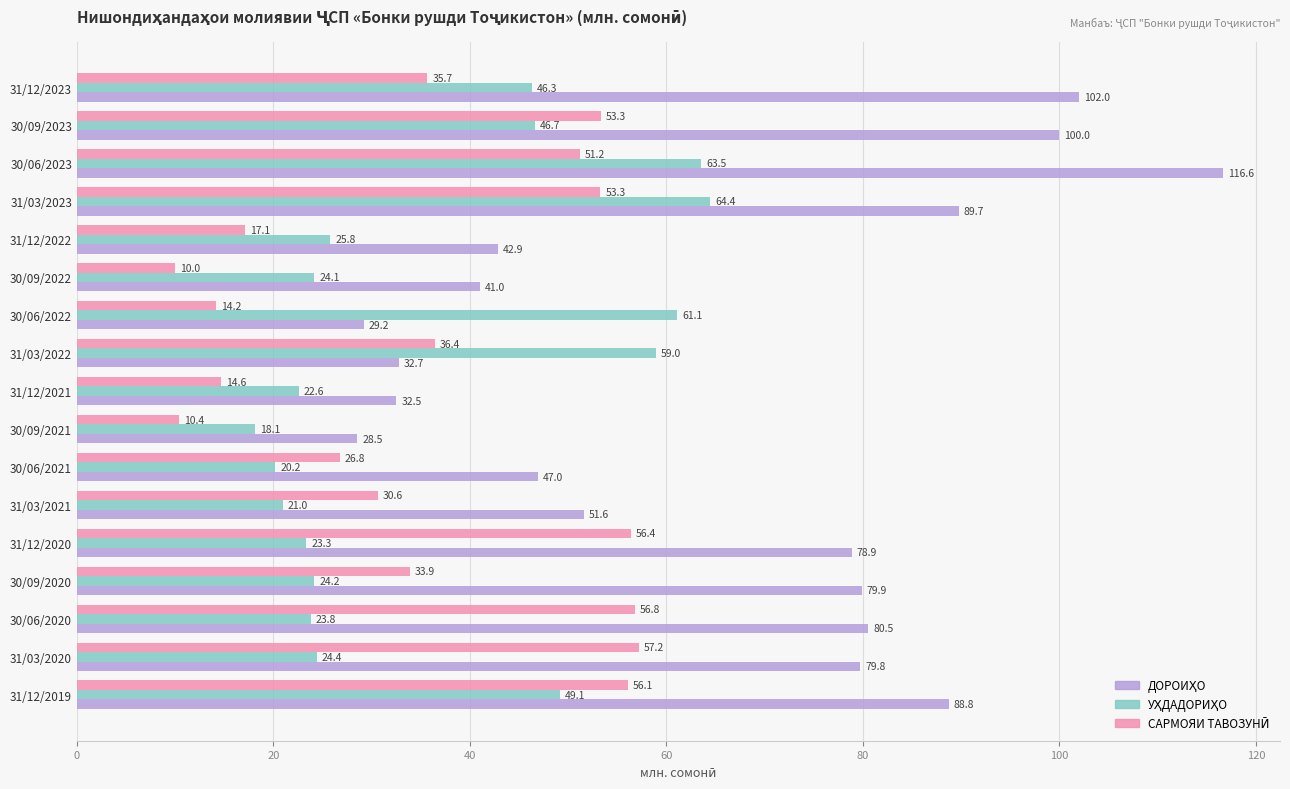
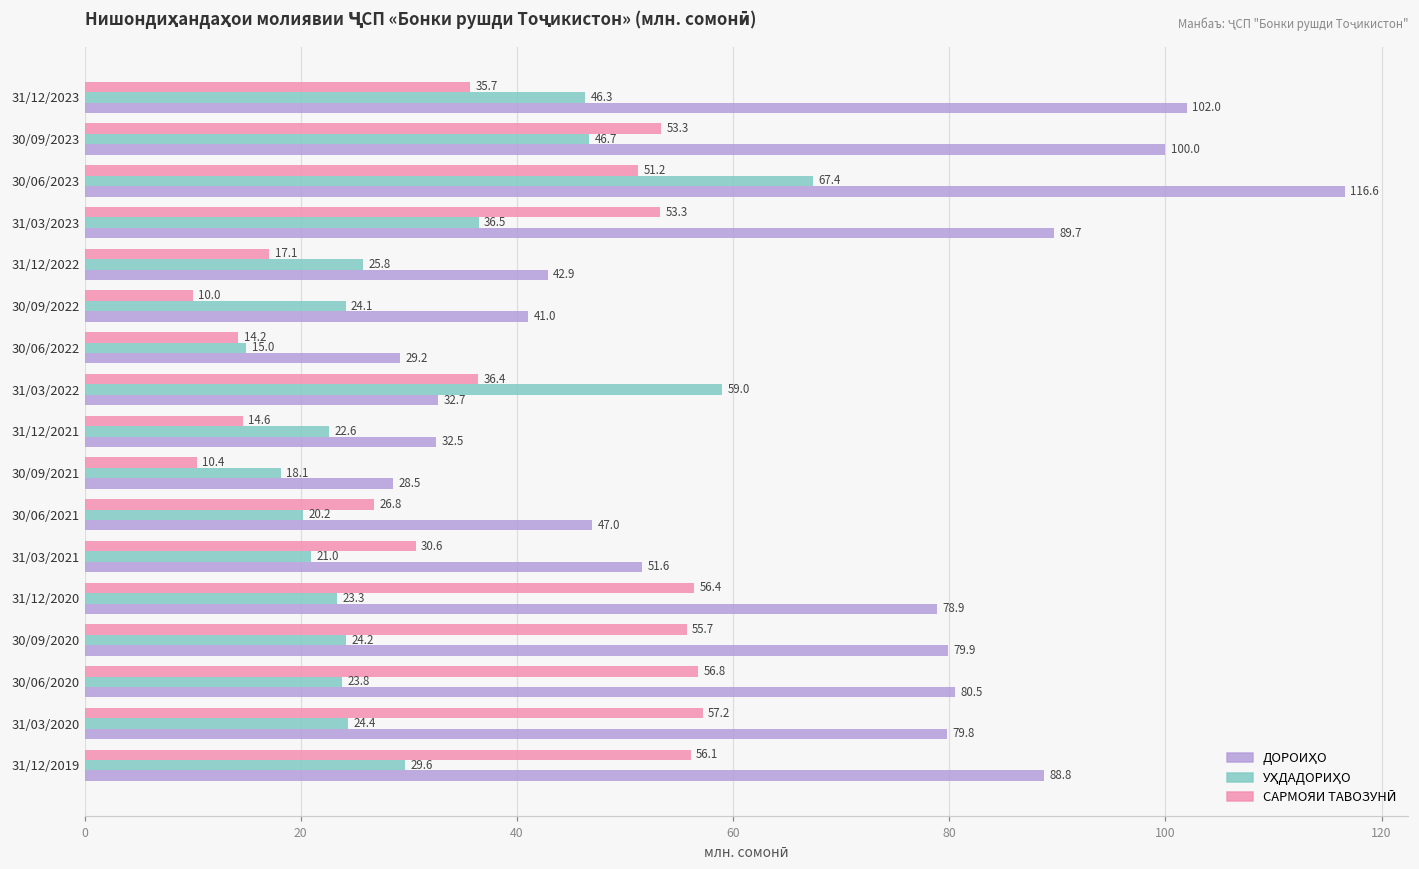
УҲДАДОРИҲО, 30/06/2023: 63.5 -> 67.4
УҲДАДОРИҲО, 31/03/2023: 64.4 -> 36.5
УҲДАДОРИҲО, 30/06/2022: 61.1 -> 15.0
САРМОЯИ ТАВОЗУНӢ, 30/09/2020: 33.9 -> 55.7
УҲДАДОРИҲО, 31/12/2019: 49.1 -> 29.6
